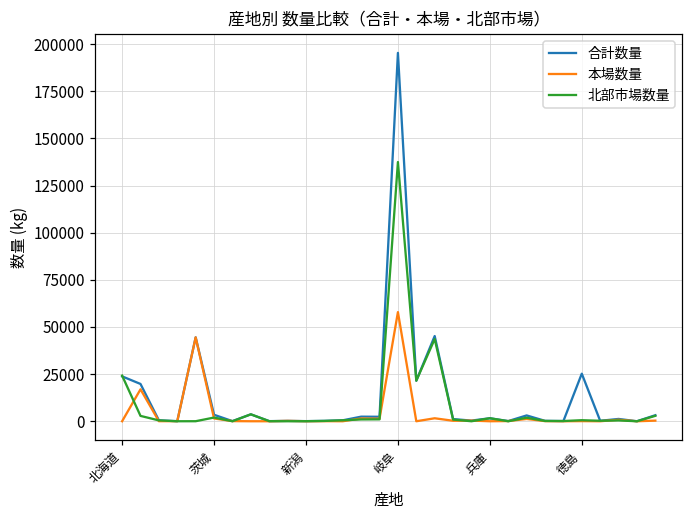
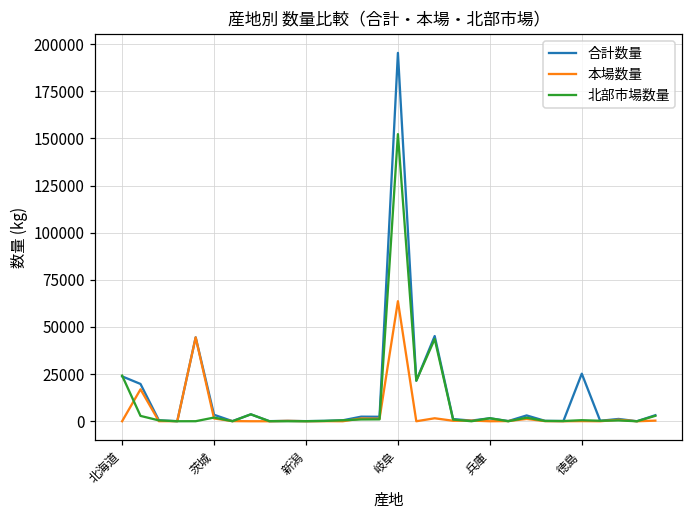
本場数量, 岐阜: 58000 -> 64000
北部市場数量, 岐阜: 138000 -> 152000
